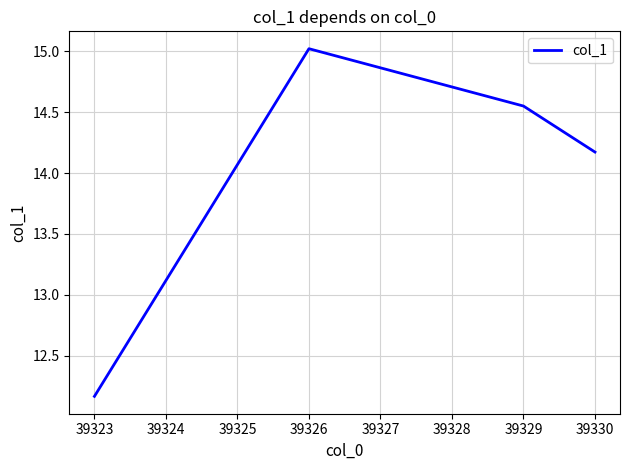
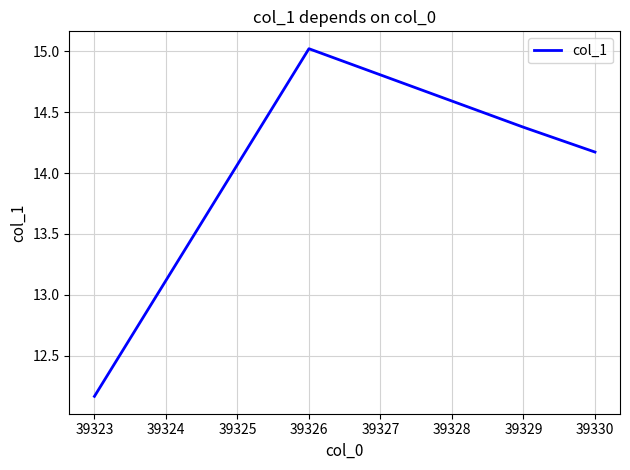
39329: 14.55 -> 14.38
